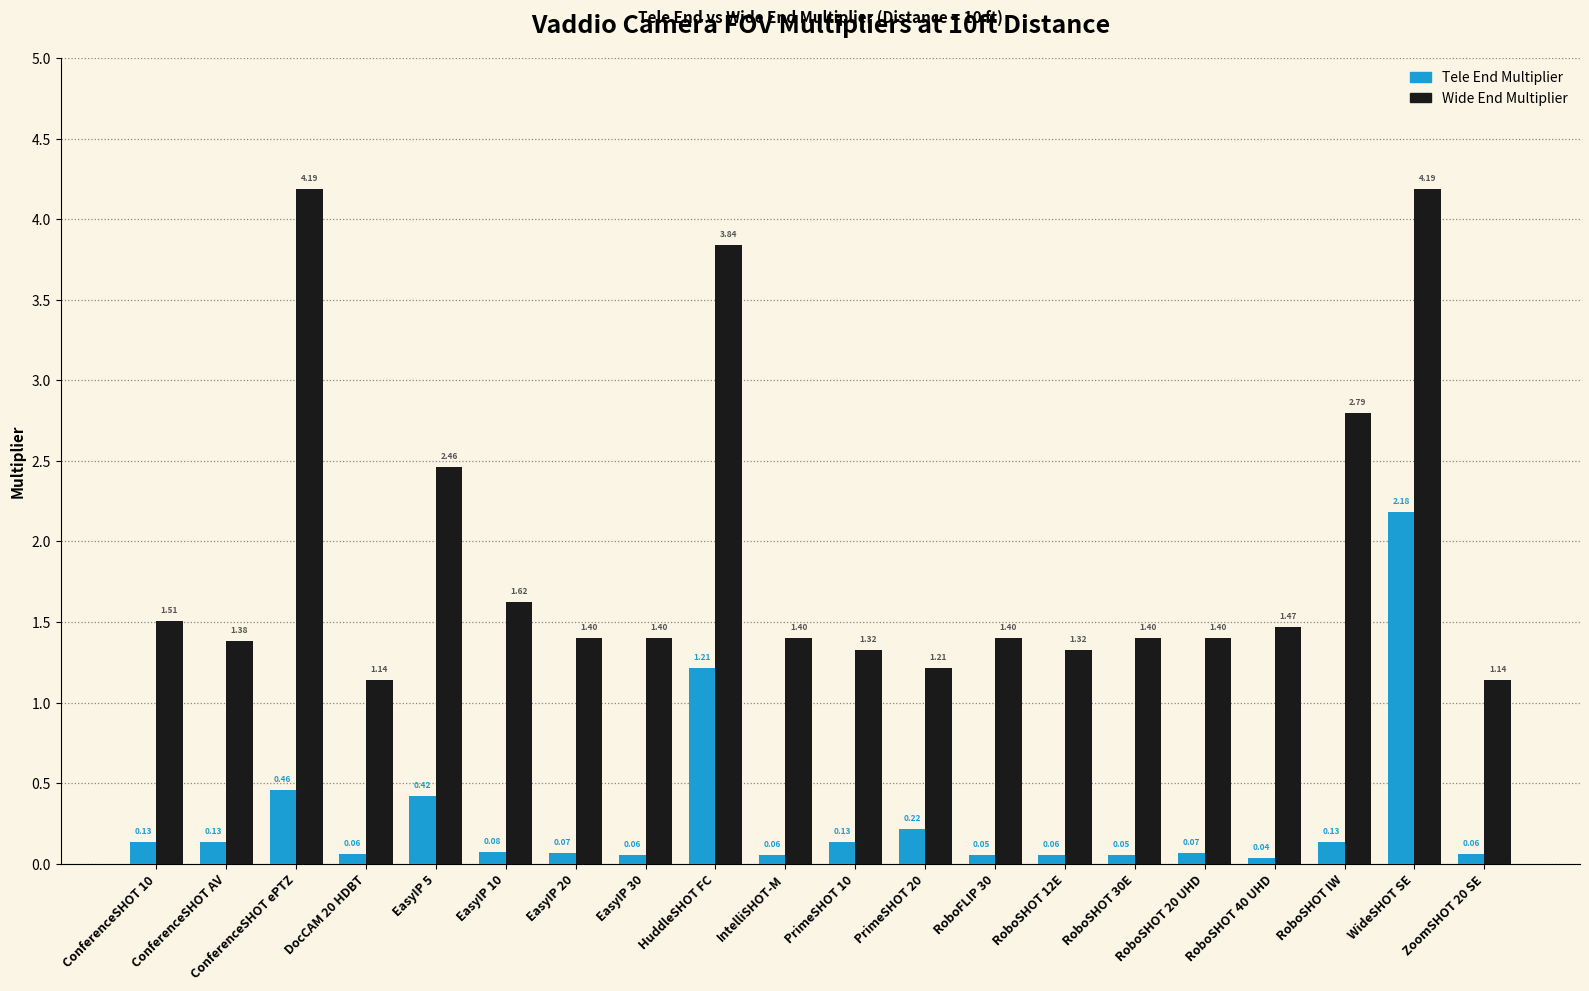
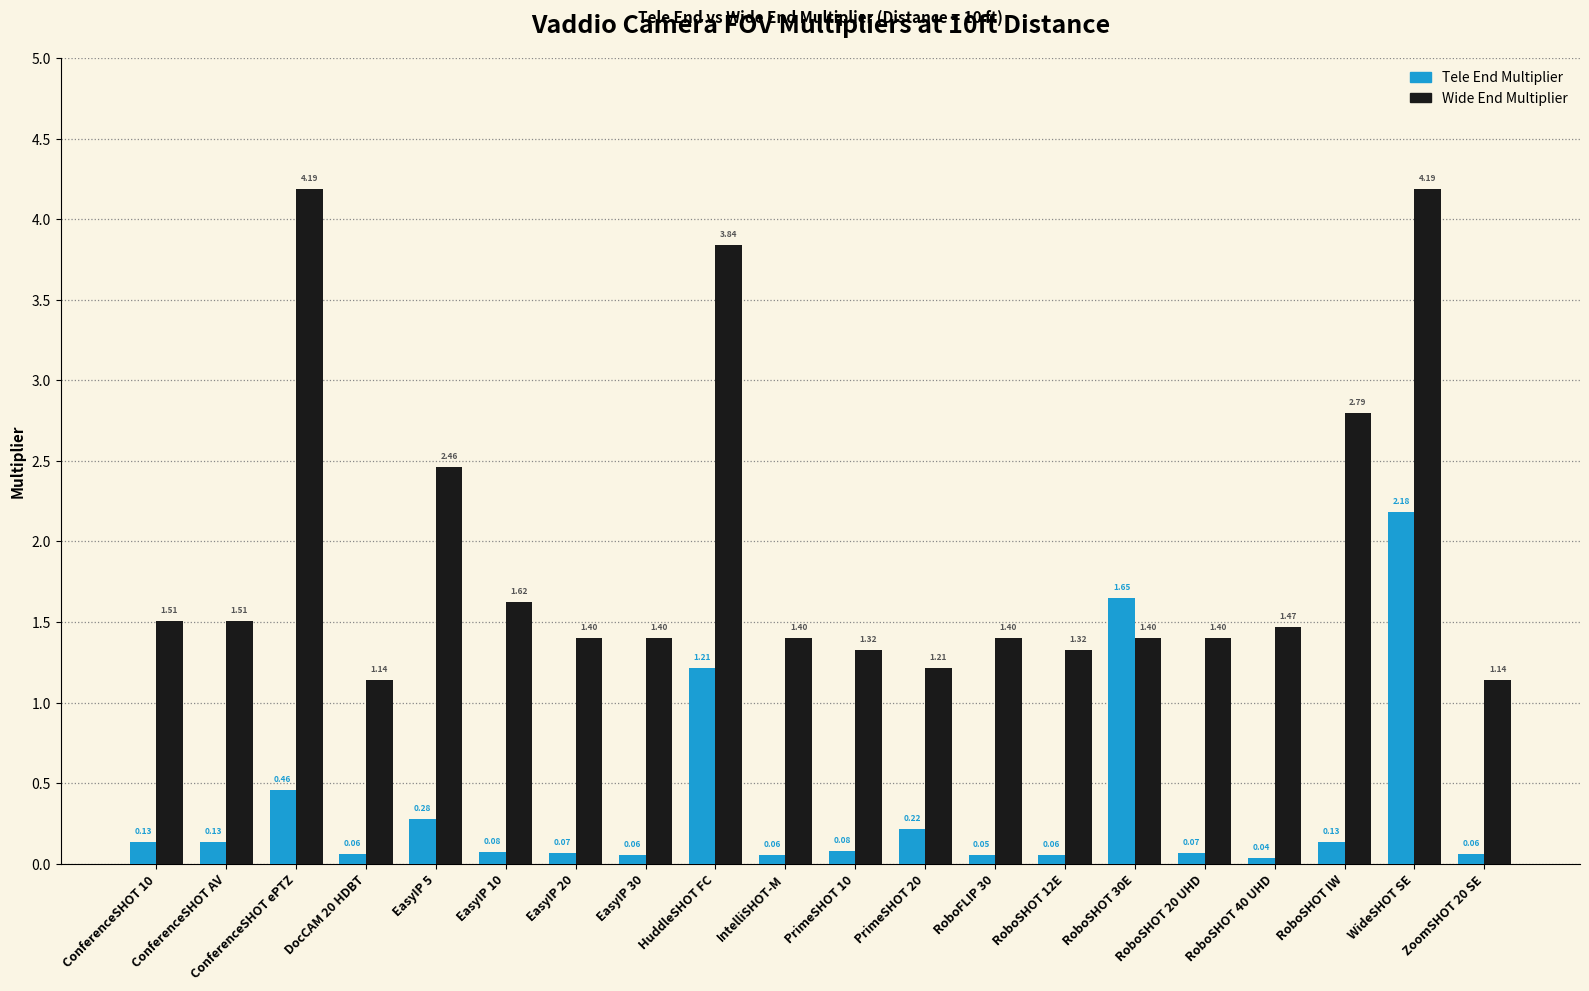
Wide End Multiplier, ConferenceSHOT AV: 1.38 -> 1.51
Tele End Multiplier, EasyIP 5: 0.42 -> 0.28
Tele End Multiplier, PrimeSHOT 10: 0.13 -> 0.08
Tele End Multiplier, RoboSHOT 30E: 0.05 -> 1.65
